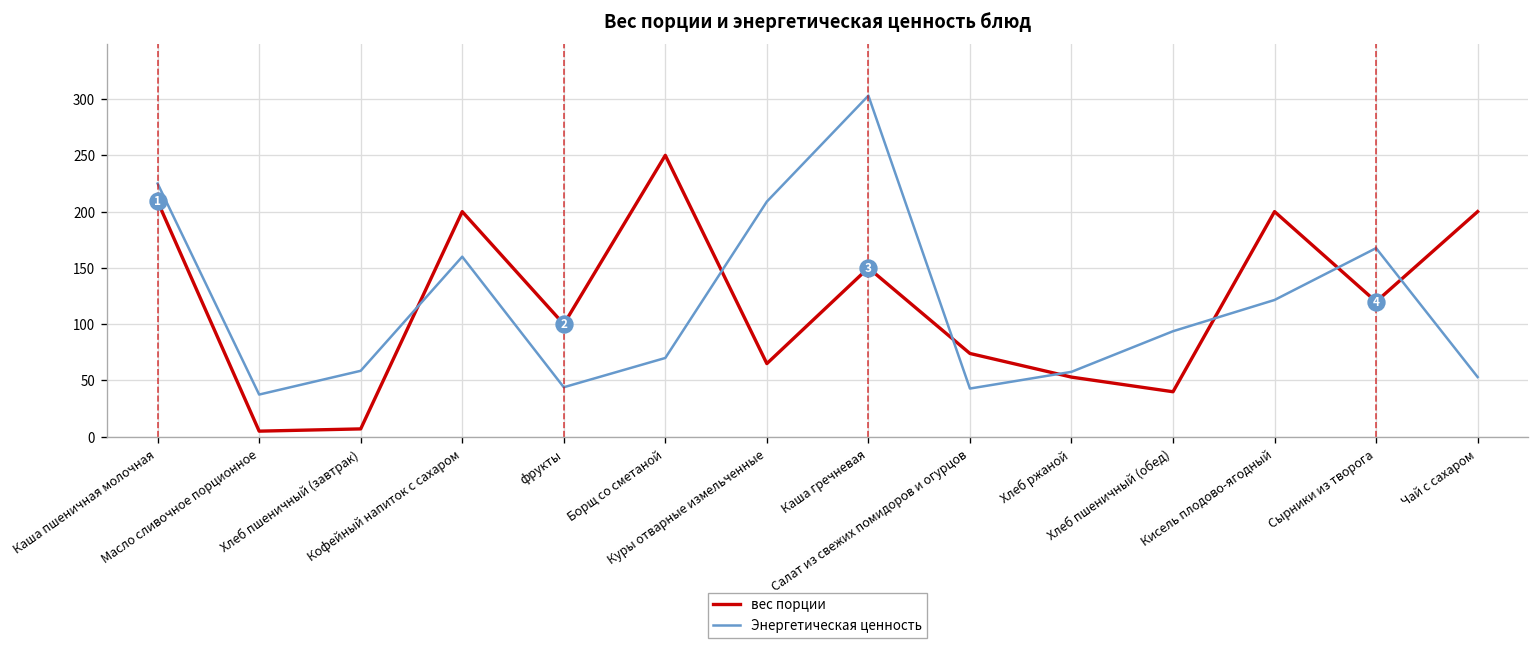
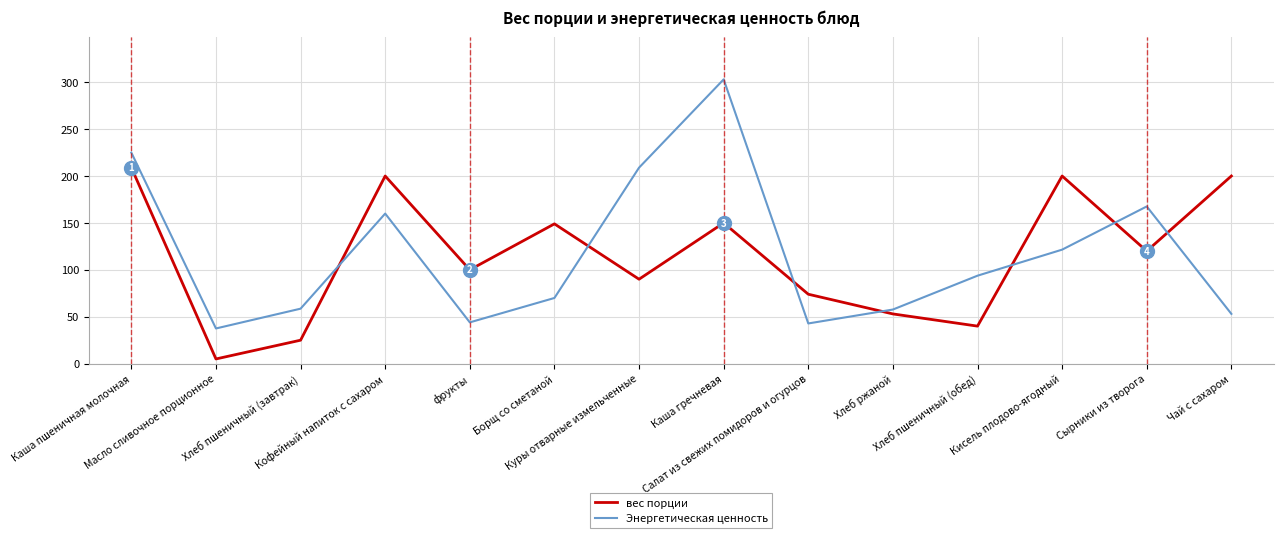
вес порции, Хлеб пшеничный (завтрак): 10 -> 30
вес порции, Борщ со сметаной: 250 -> 150
вес порции, Куры отварные измельченные: 70 -> 90
